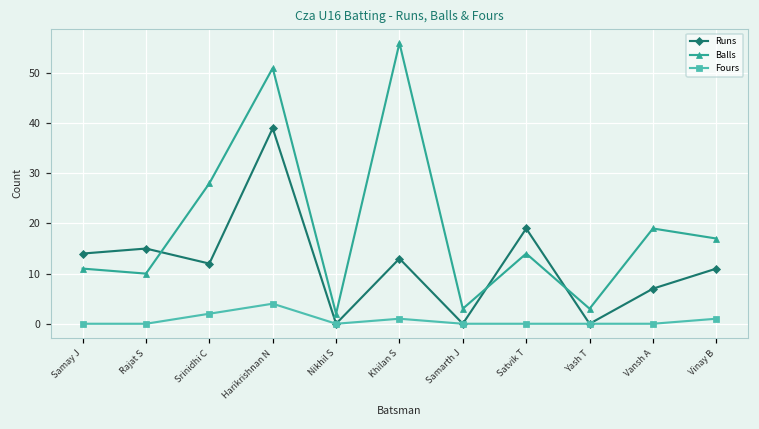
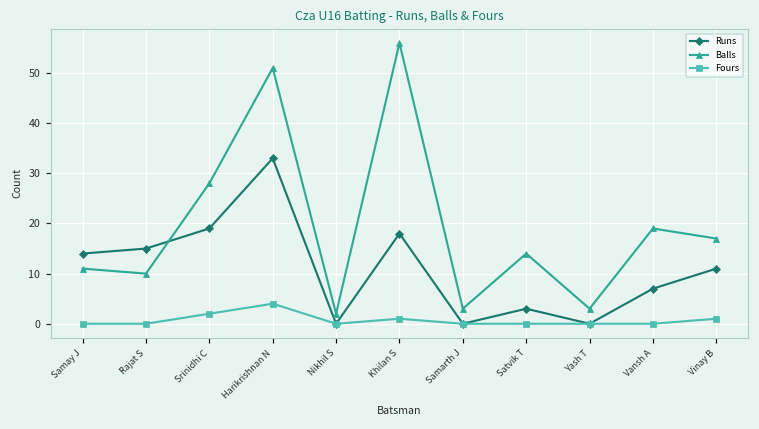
Runs, Srinidhi C: 12 -> 19
Runs, Harikrishnan N: 39 -> 33
Runs, Khilan S: 13 -> 18
Runs, Satvik T: 19 -> 3
